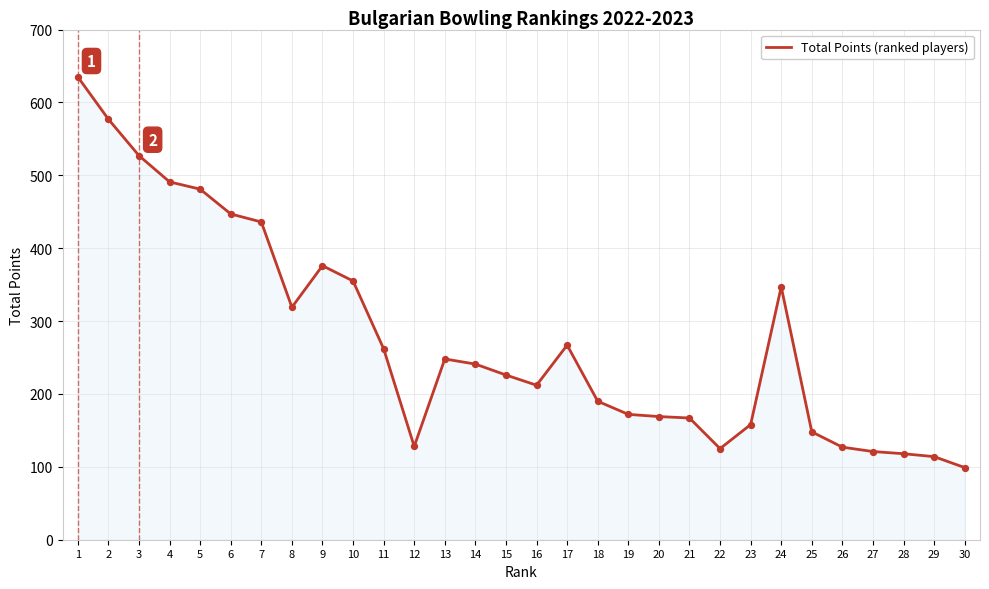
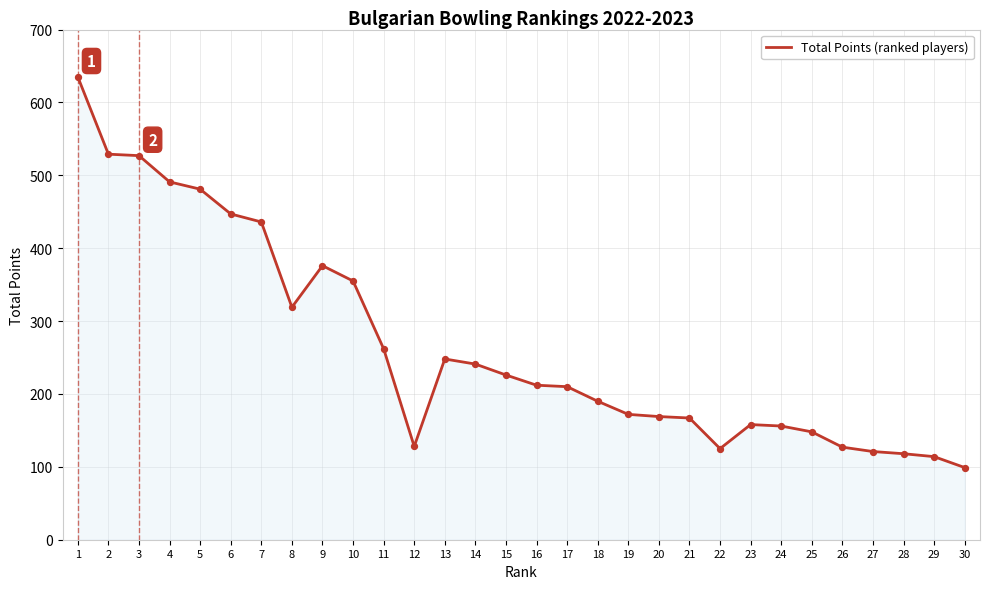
2: 580 -> 530
17: 270 -> 210
24: 350 -> 160
